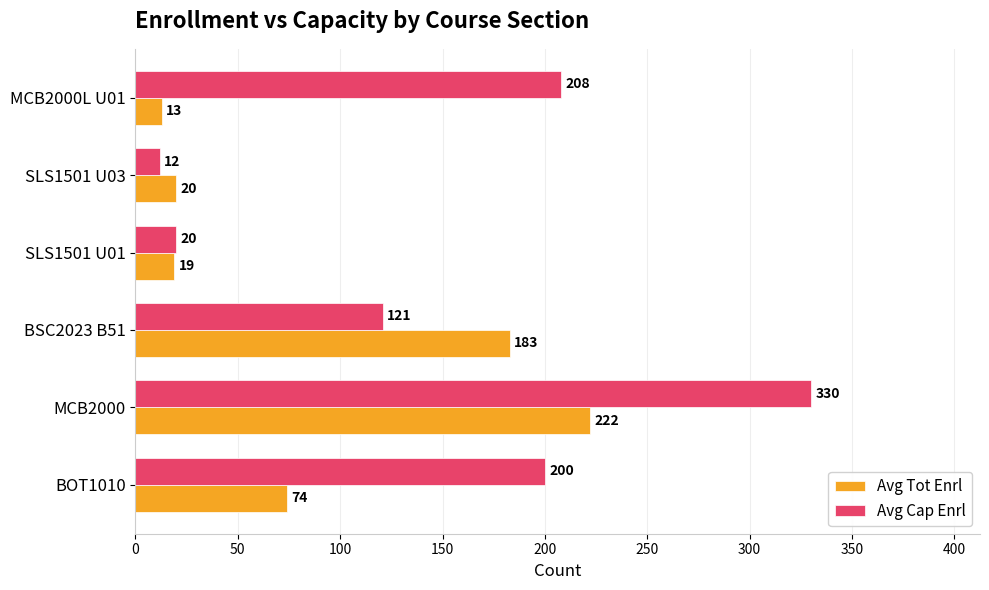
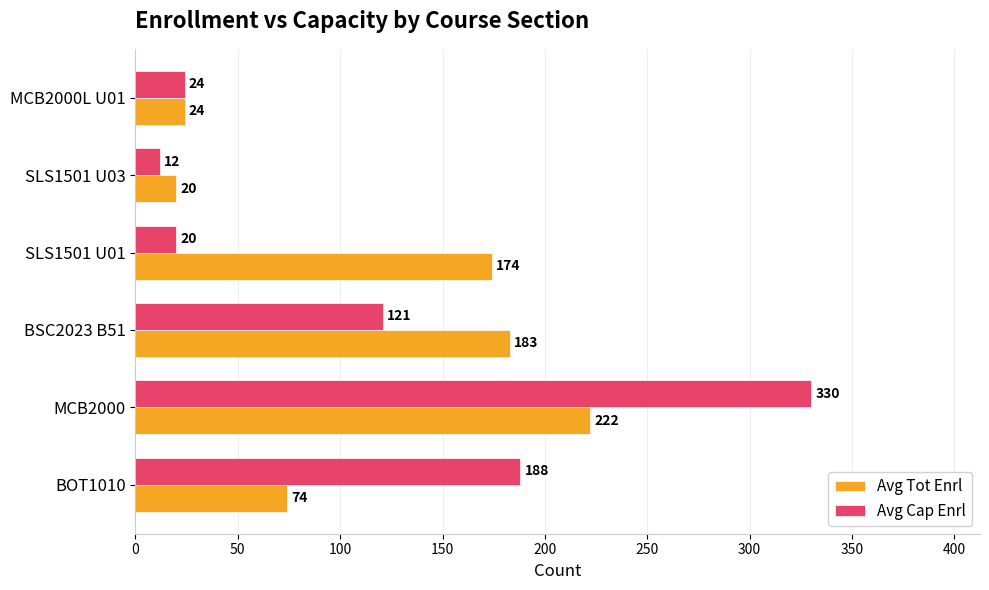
Avg Cap Enrl, MCB2000L U01: 208 -> 24
Avg Tot Enrl, MCB2000L U01: 13 -> 24
Avg Tot Enrl, SLS1501 U01: 19 -> 174
Avg Cap Enrl, BOT1010: 200 -> 188
